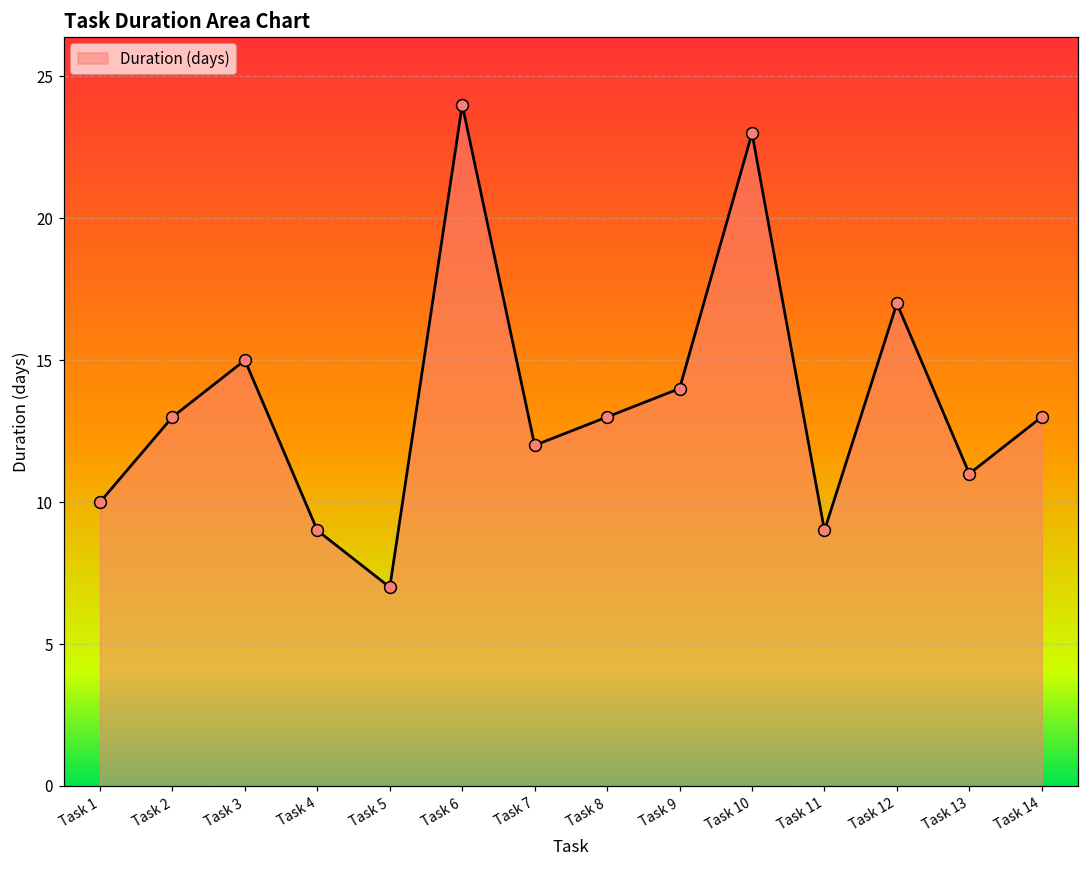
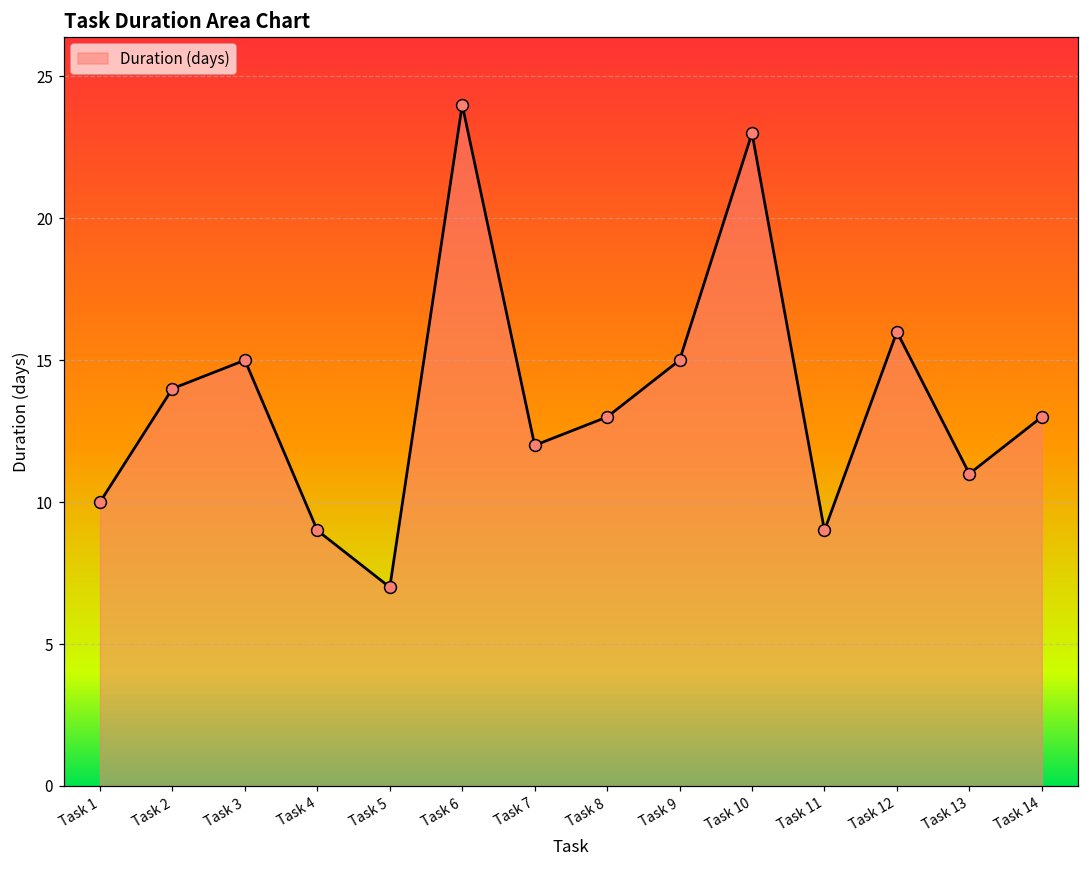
Task 2: 13 -> 14
Task 9: 14 -> 15
Task 12: 17 -> 16
